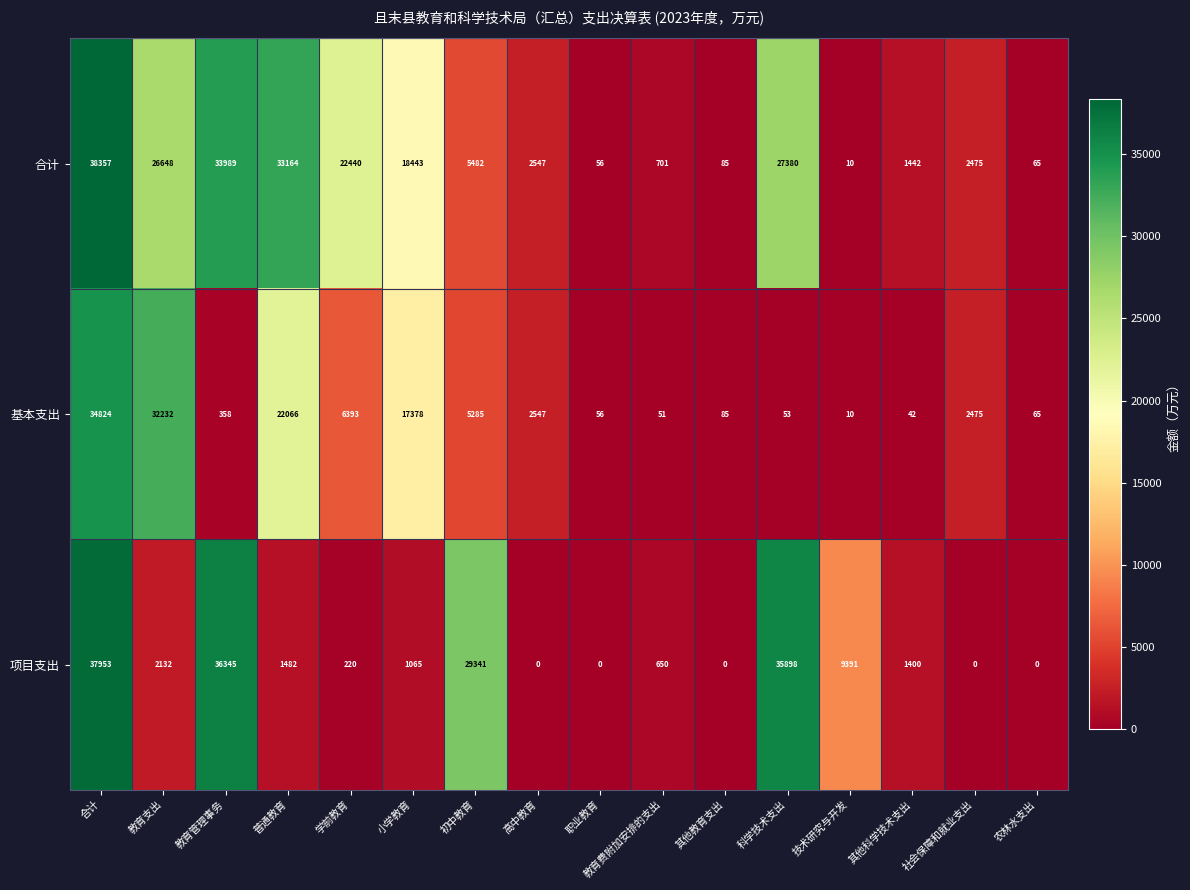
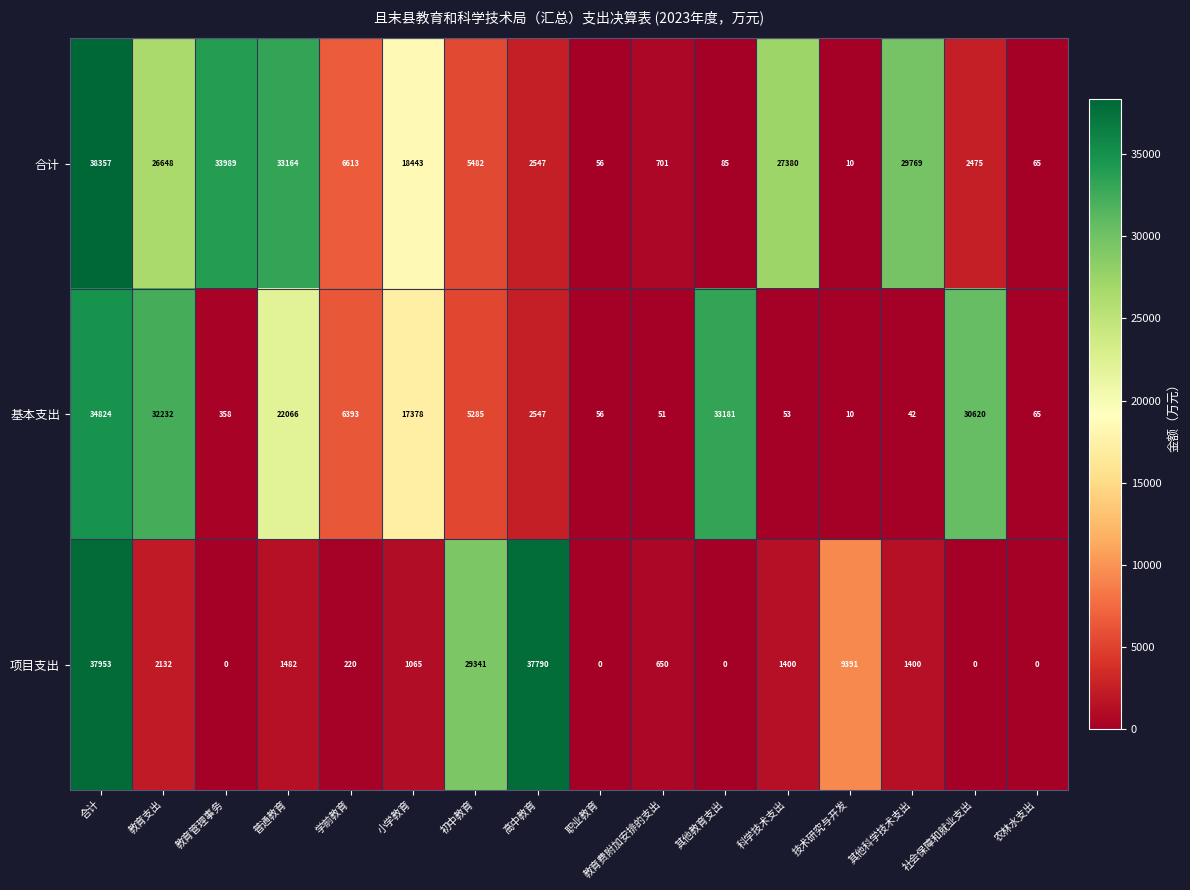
合计, 学前教育: 22440 -> 6613
合计, 其他科学技术支出: 1442 -> 29769
基本支出, 其他教育支出: 85 -> 33181
基本支出, 社会保障和就业支出: 2475 -> 30620
项目支出, 教育管理事务: 36345 -> 0
项目支出, 高中教育: 0 -> 37790
项目支出, 科学技术支出: 35898 -> 1400
